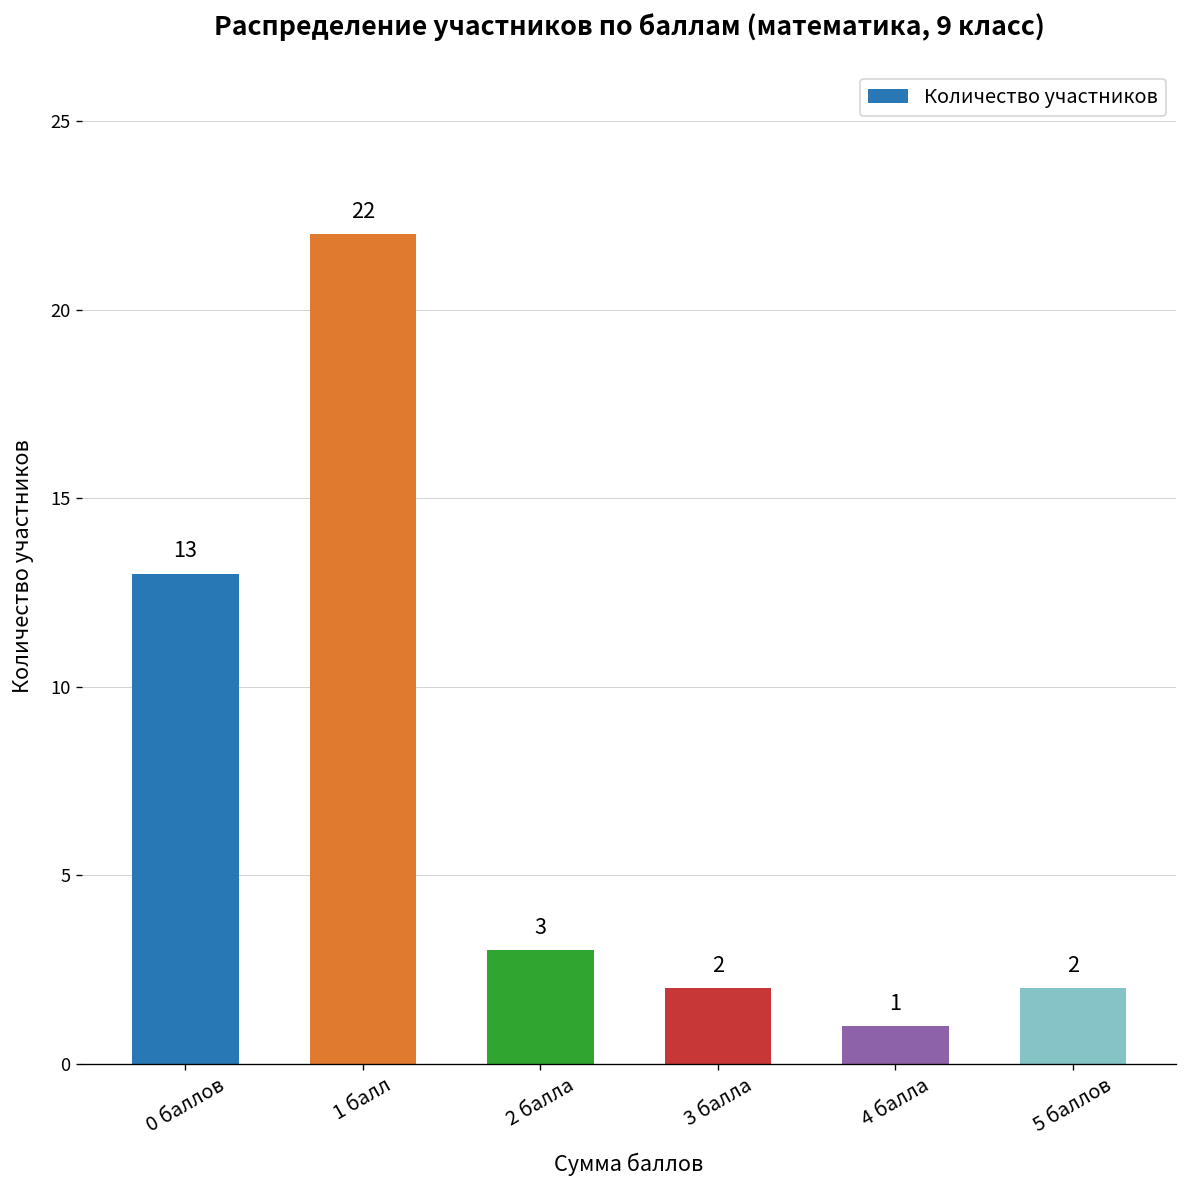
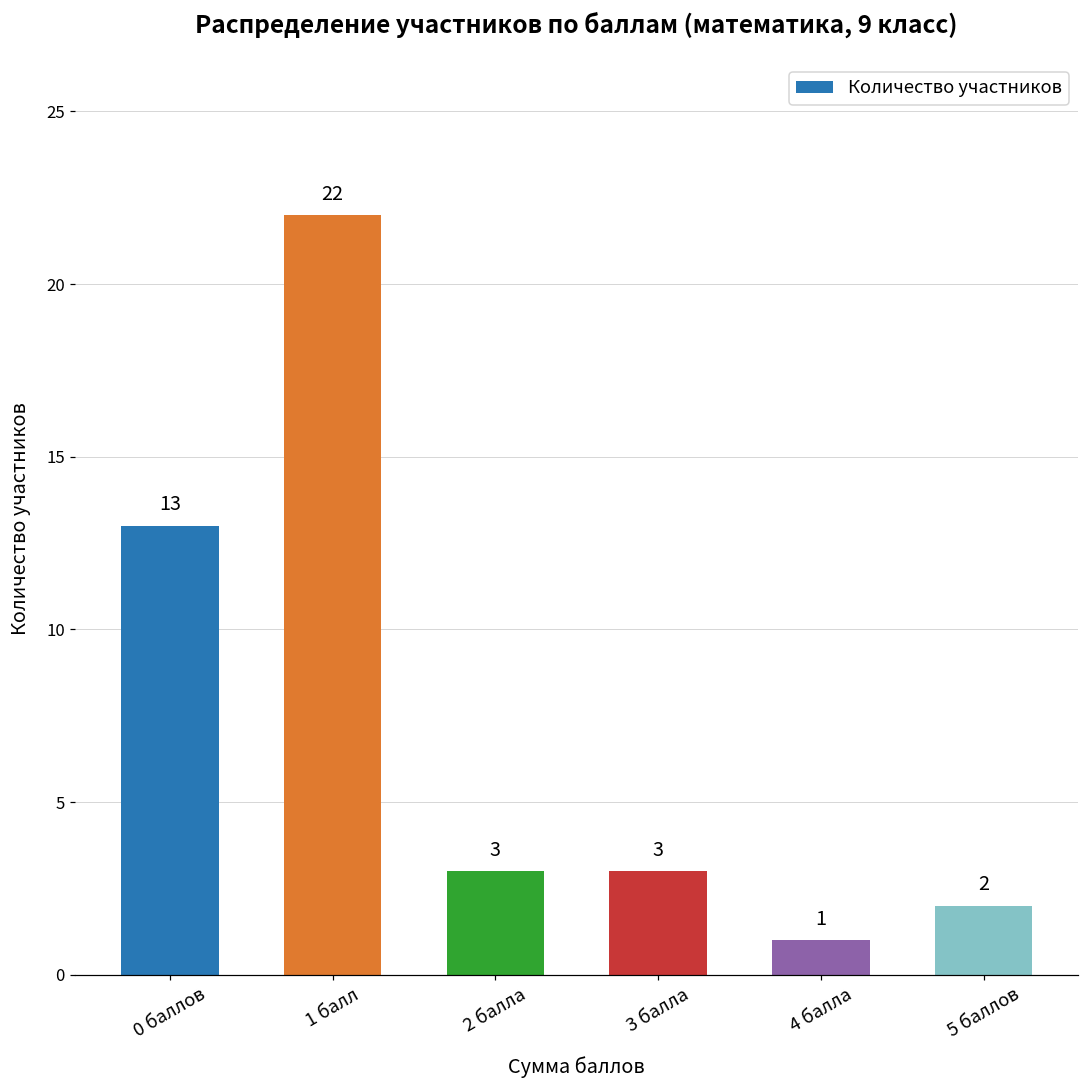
3 балла: 2 -> 3
